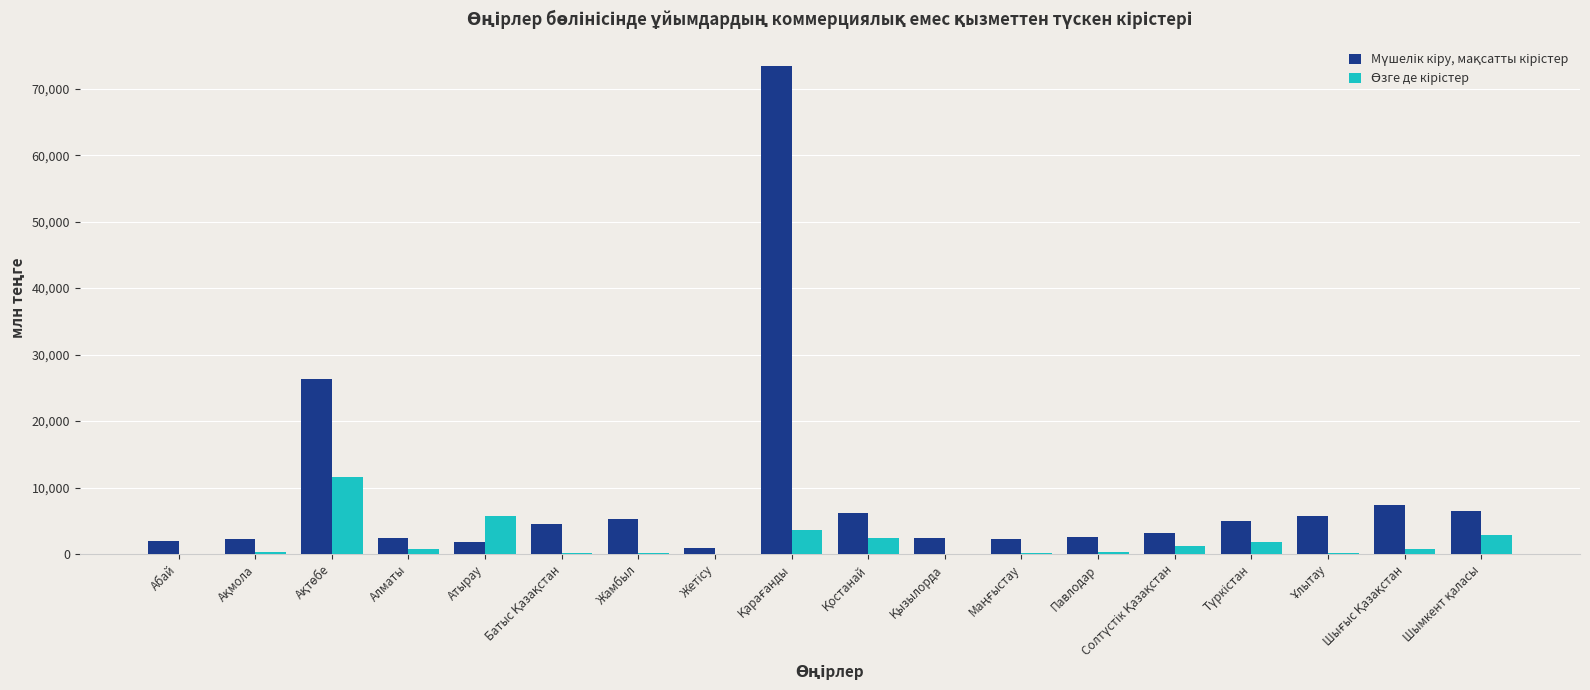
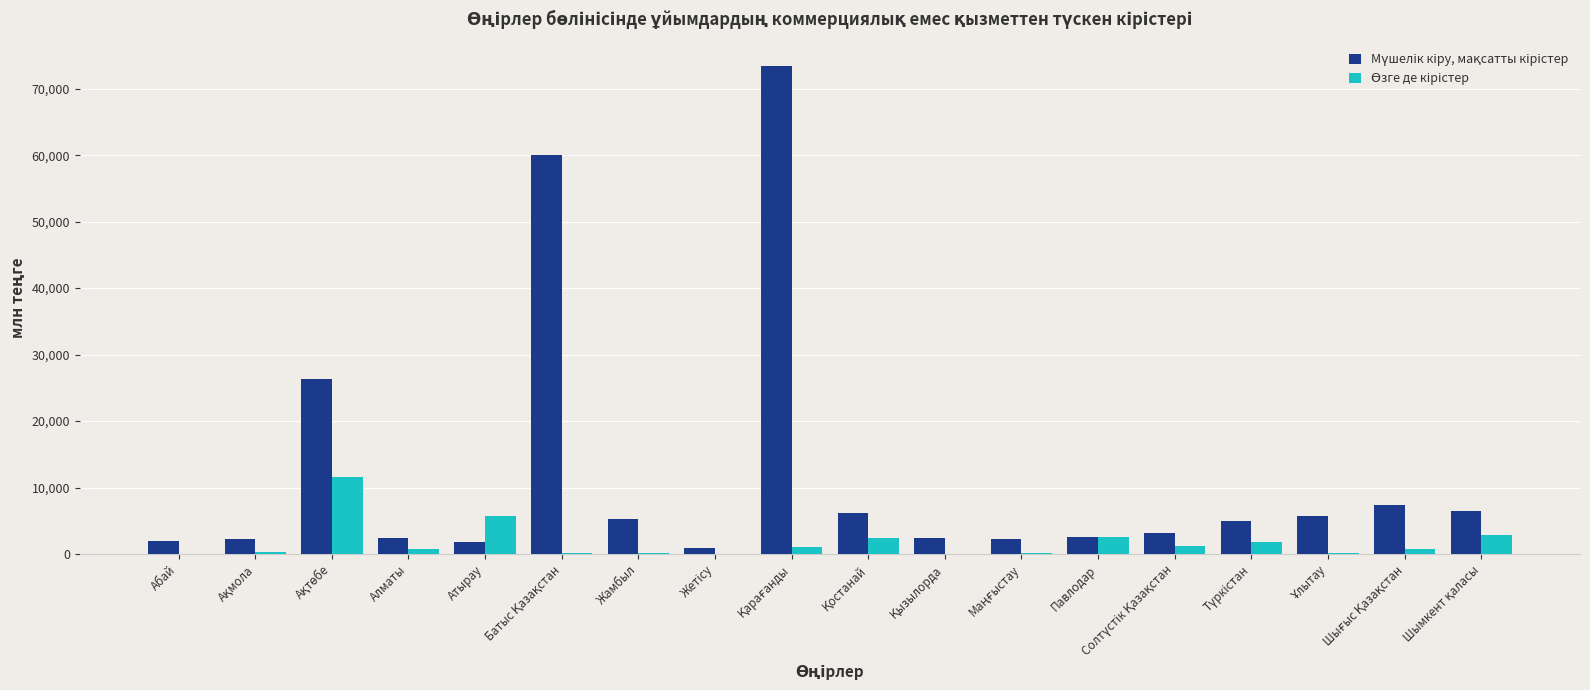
Мүшелік кіру, мақсатты кірістер, Батыс Қазақстан: 5,000 -> 60,000
Өзге де кірістер, Қарағанды: 4,000 -> 1,000
Өзге де кірістер, Павлодар: 0 -> 3,000
